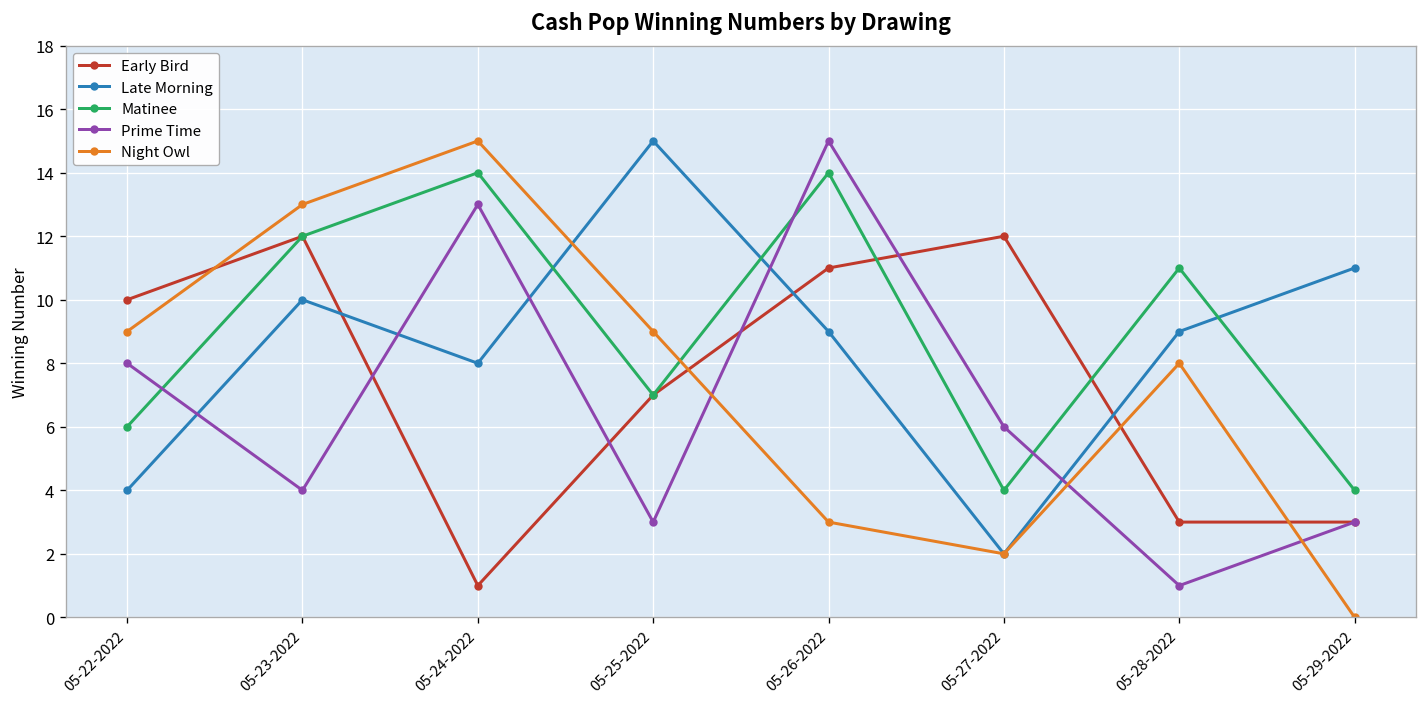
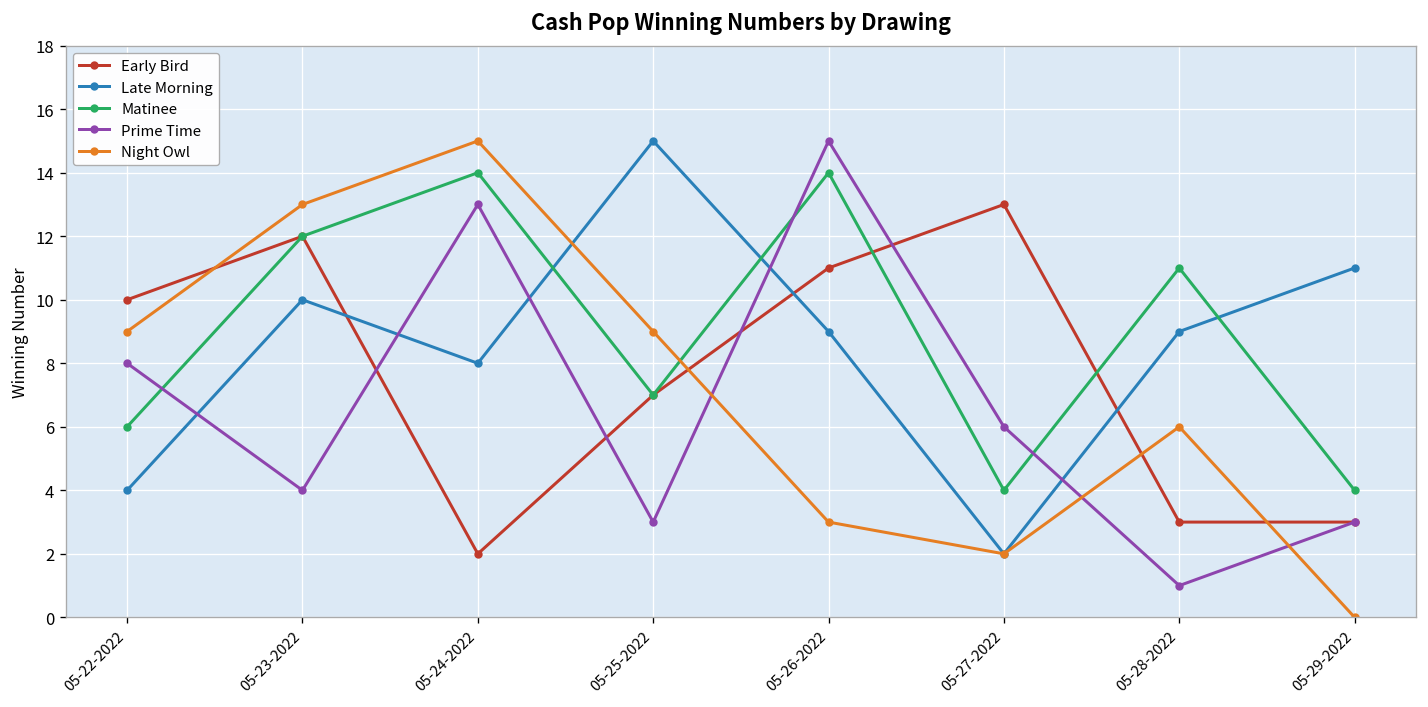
Early Bird, 05-24-2022: 1 -> 2
Early Bird, 05-27-2022: 12 -> 13
Night Owl, 05-28-2022: 8 -> 6
